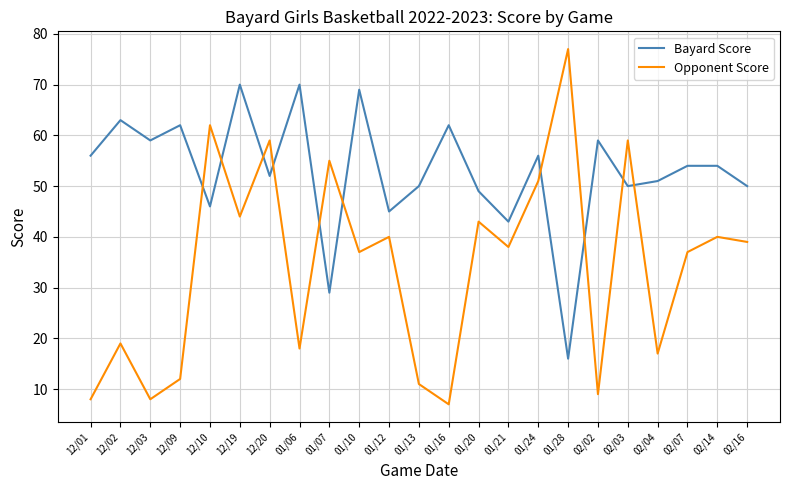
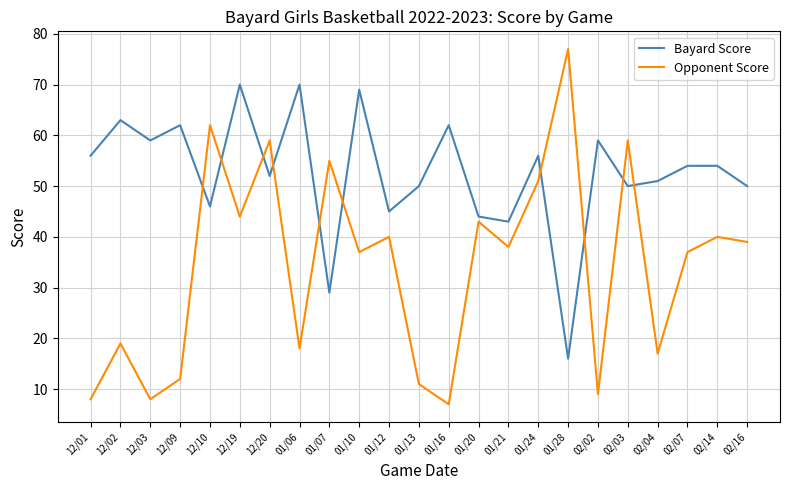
Bayard Score, 01/20: 49 -> 44
